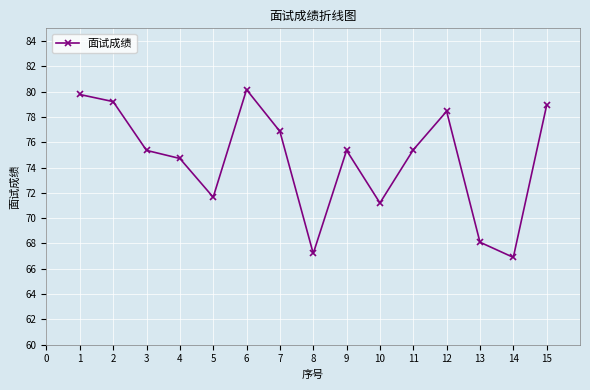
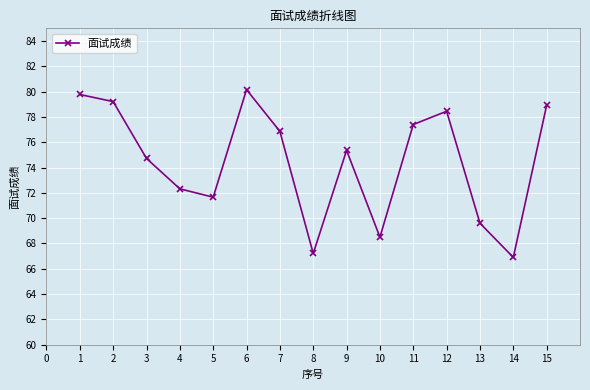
3: 75.4 -> 74.7
4: 74.7 -> 72.3
10: 71.2 -> 68.5
11: 75.4 -> 77.4
13: 68.1 -> 69.6
